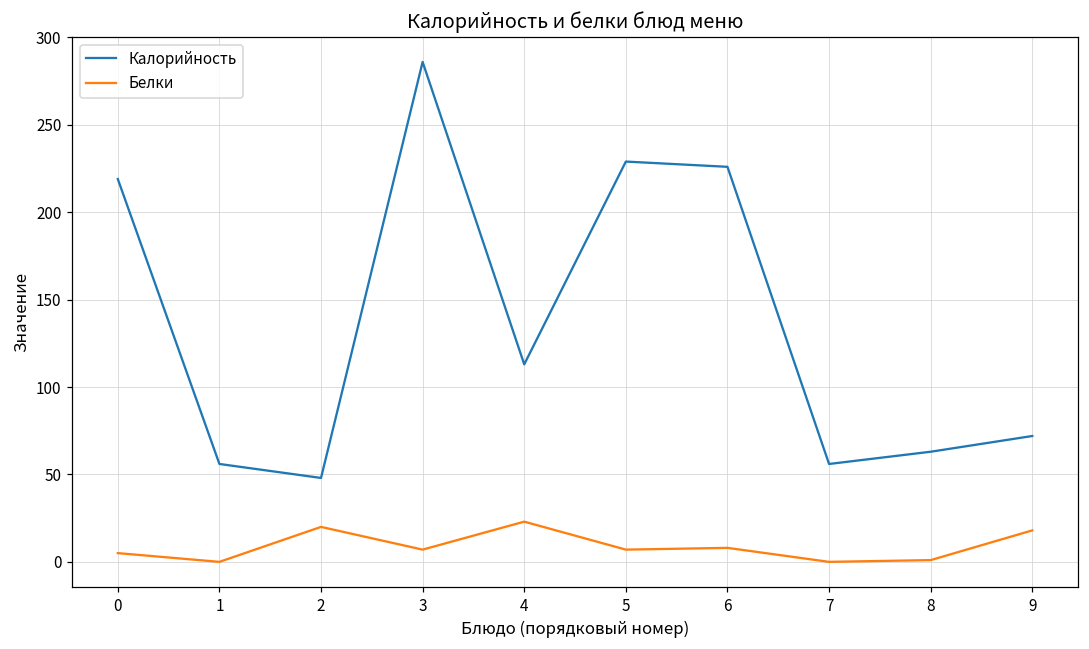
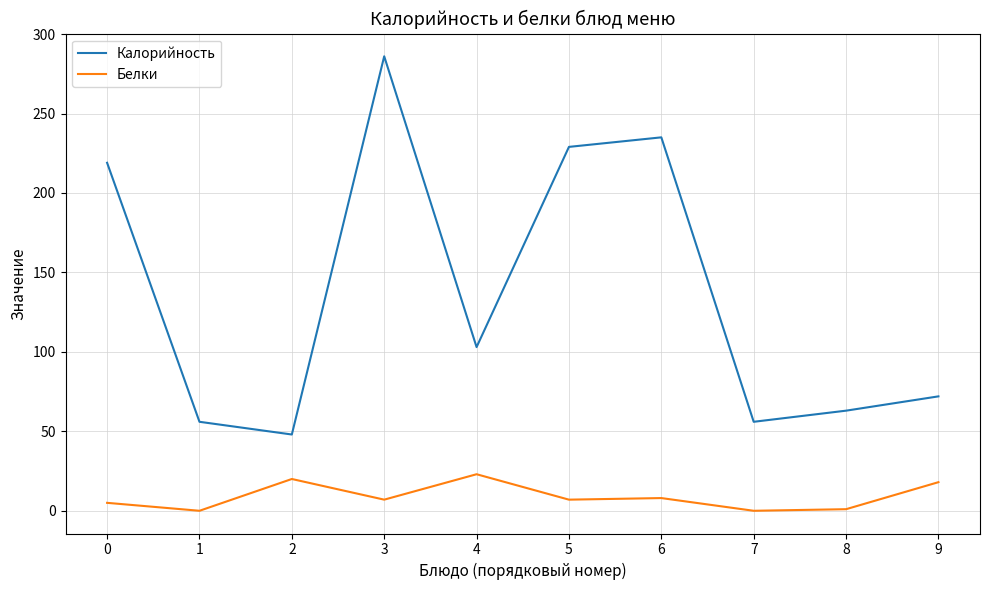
Калорийность, 4: 113 -> 103
Калорийность, 6: 226 -> 235
